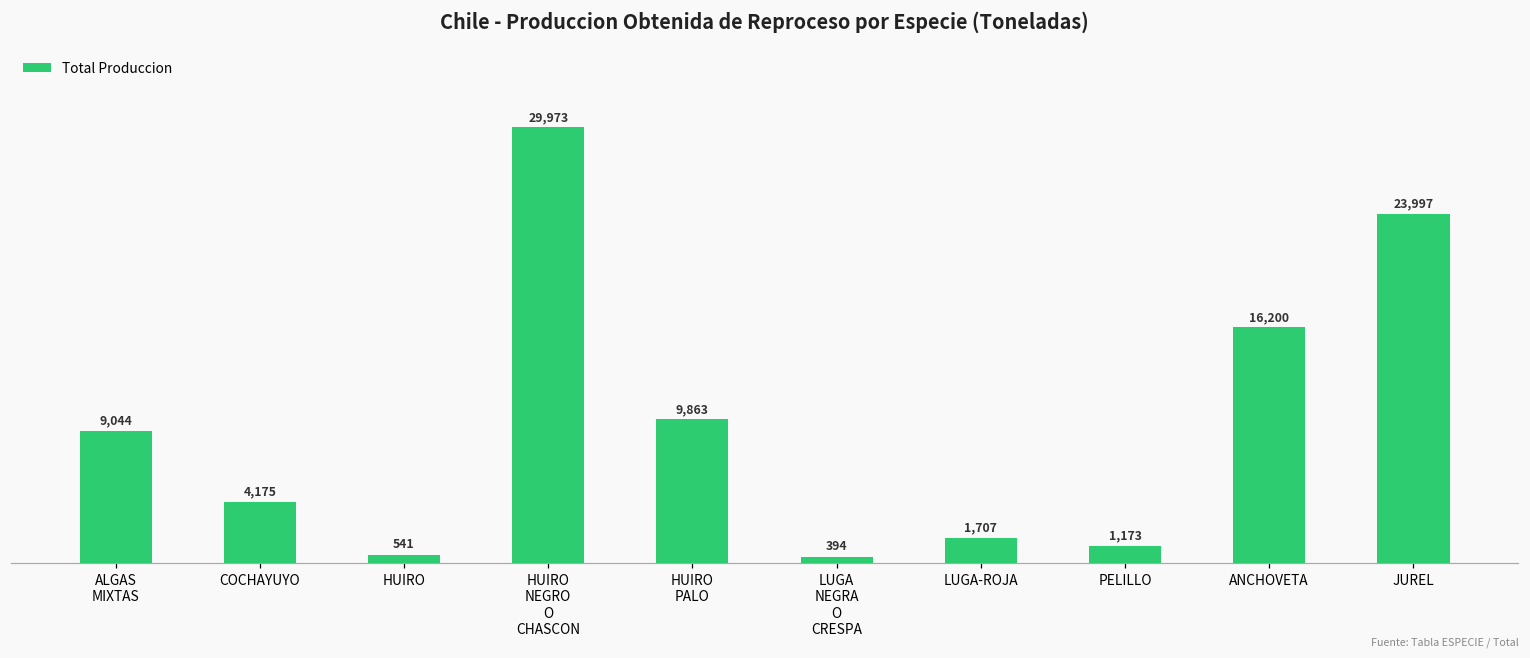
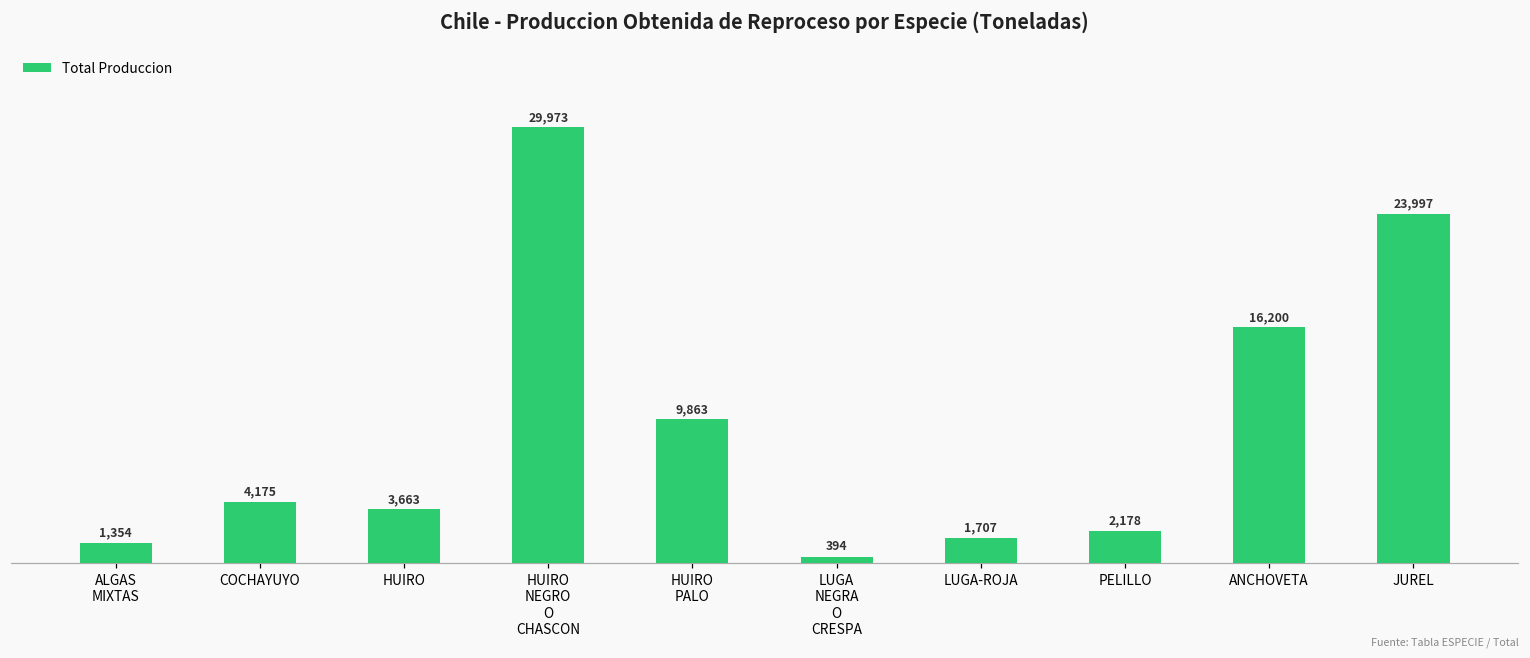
ALGAS MIXTAS: 9,044 -> 1,354
HUIRO: 541 -> 3,663
PELILLO: 1,173 -> 2,178
